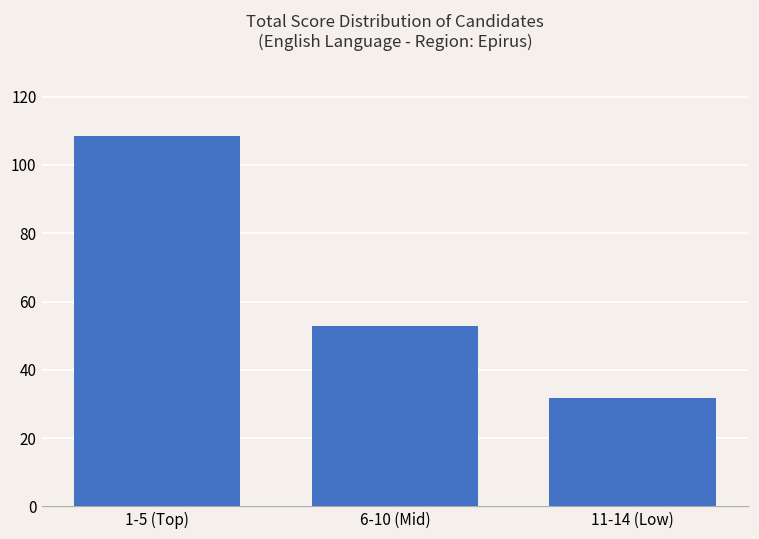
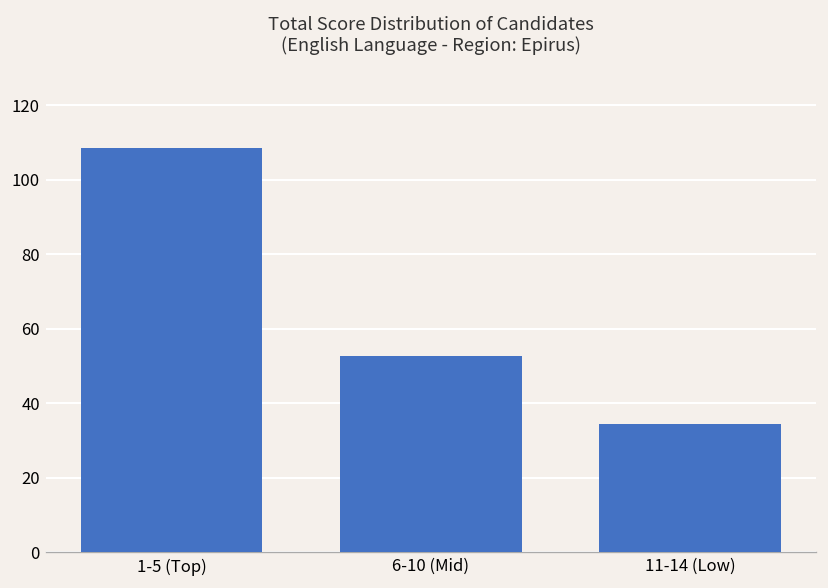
11-14 (Low): 32 -> 35
